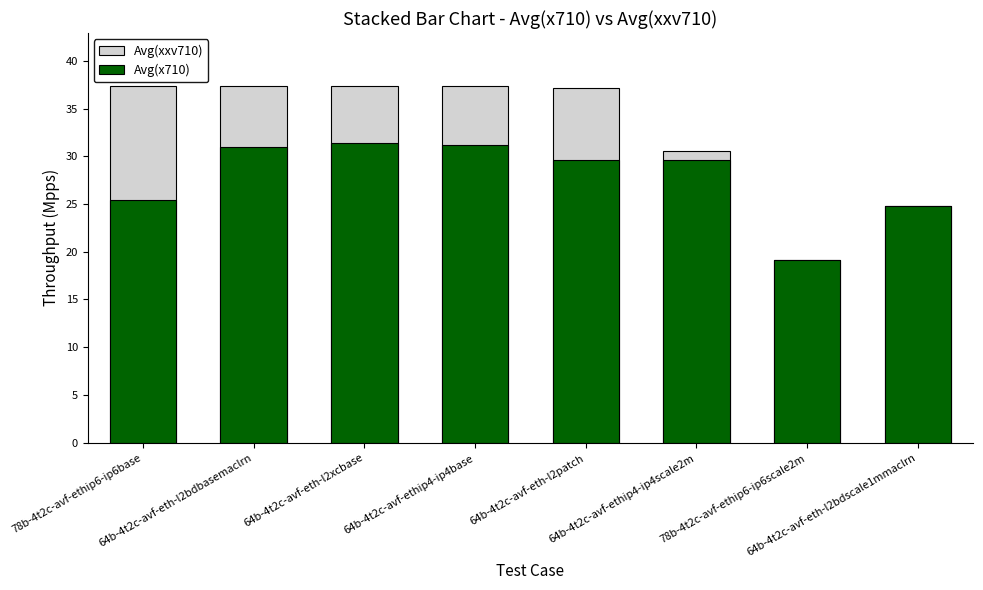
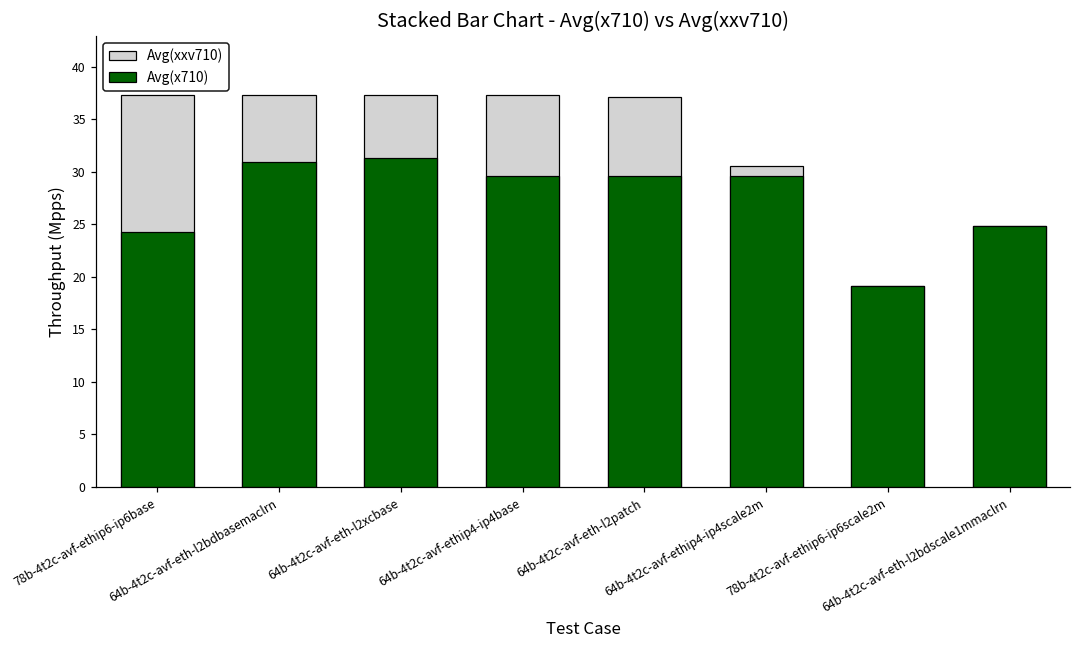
Avg(x710), 78b-4t2c-avf-ethip6-ip6base: 25 -> 24
Avg(x710), 64b-4t2c-avf-ethip4-ip4base: 31 -> 30
